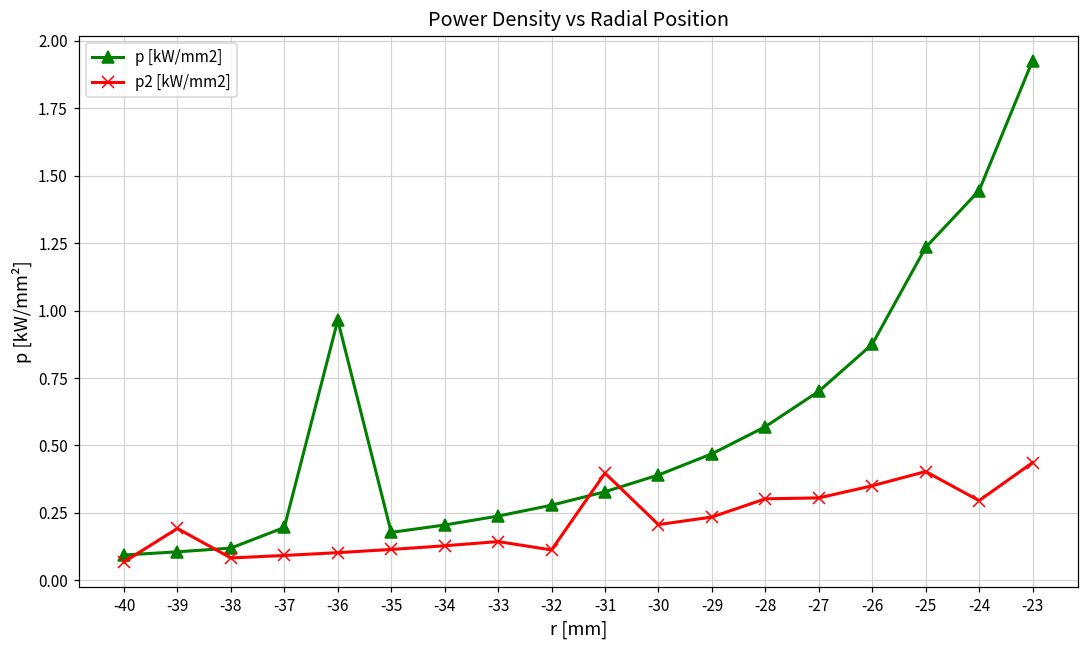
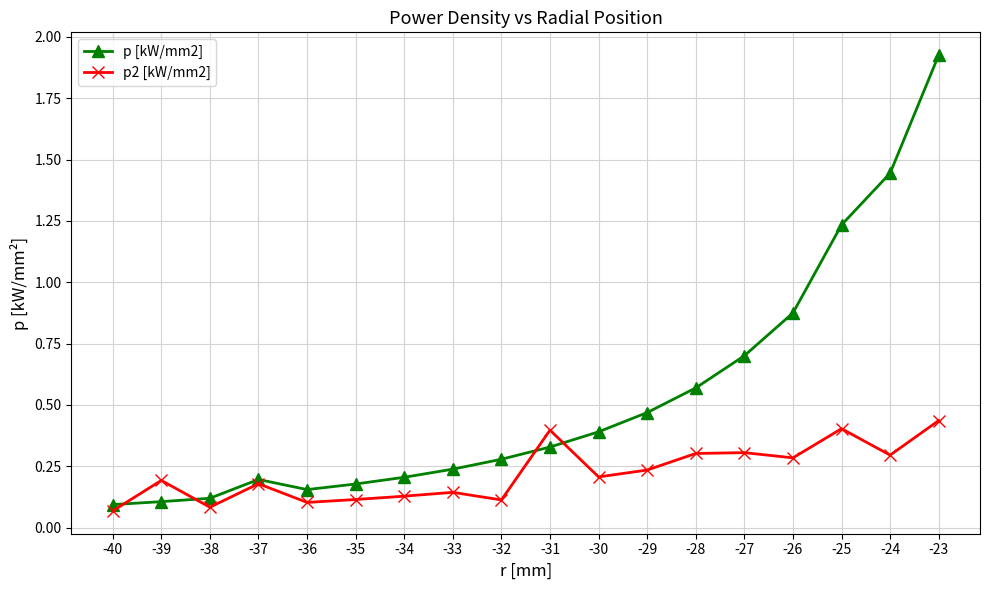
p2 [kW/mm2], -37: 0.09 -> 0.18
p [kW/mm2], -36: 0.96 -> 0.16
p2 [kW/mm2], -26: 0.35 -> 0.28
